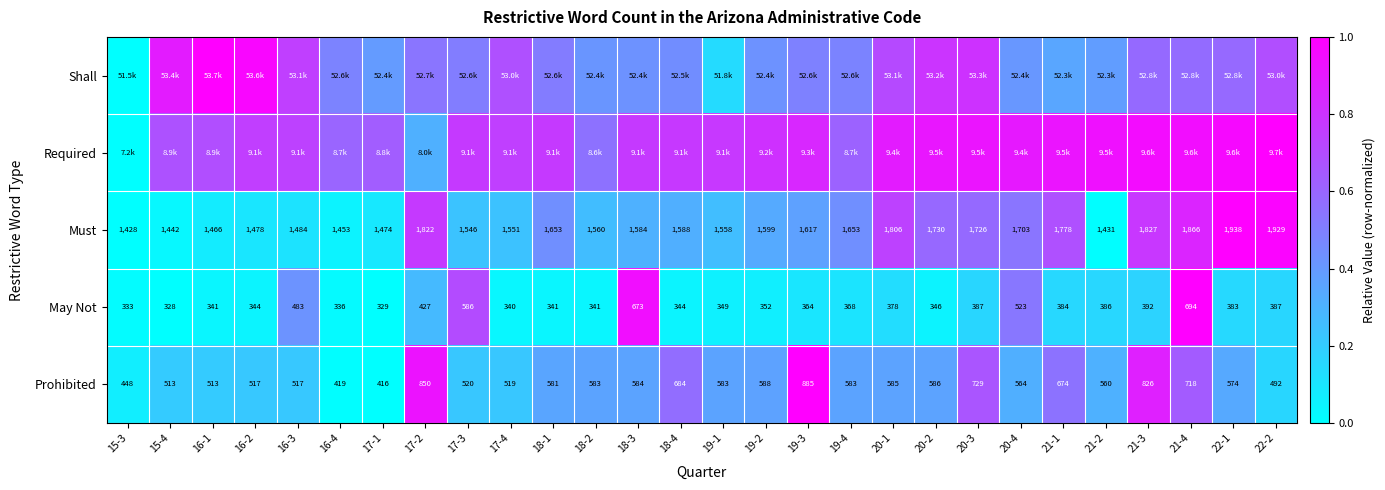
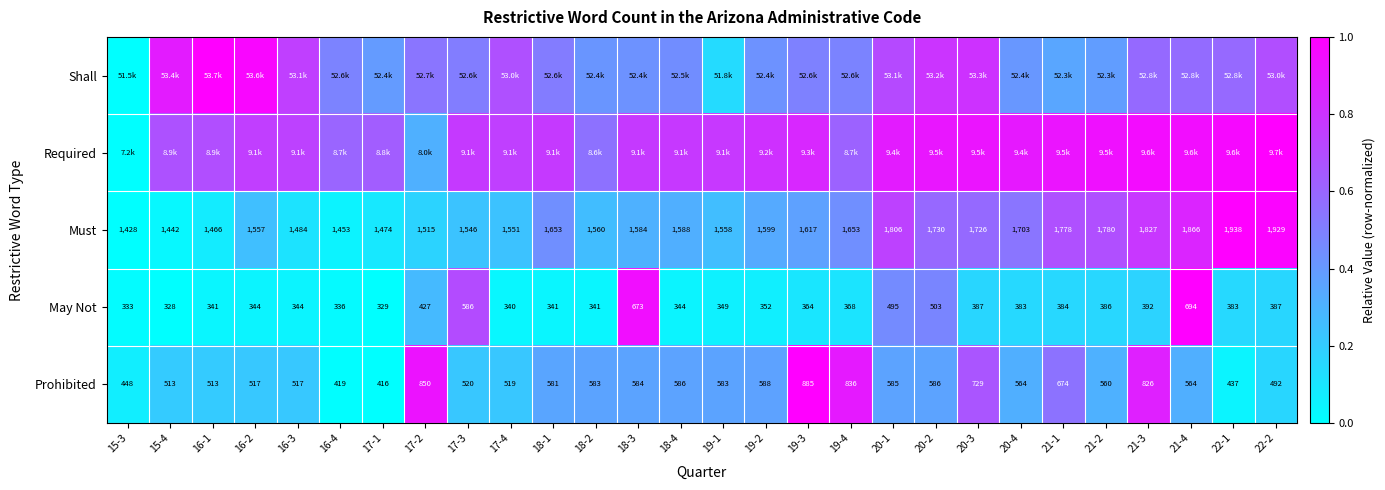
Must, 16-2: 1,478 -> 1,557
Must, 17-2: 1,822 -> 1,515
Must, 21-2: 1,431 -> 1,780
May Not, 16-3: 483 -> 344
May Not, 20-1: 378 -> 495
May Not, 20-2: 346 -> 503
May Not, 20-4: 523 -> 383
Prohibited, 18-4: 684 -> 586
Prohibited, 19-4: 583 -> 836
Prohibited, 21-4: 718 -> 564
Prohibited, 22-1: 574 -> 437
